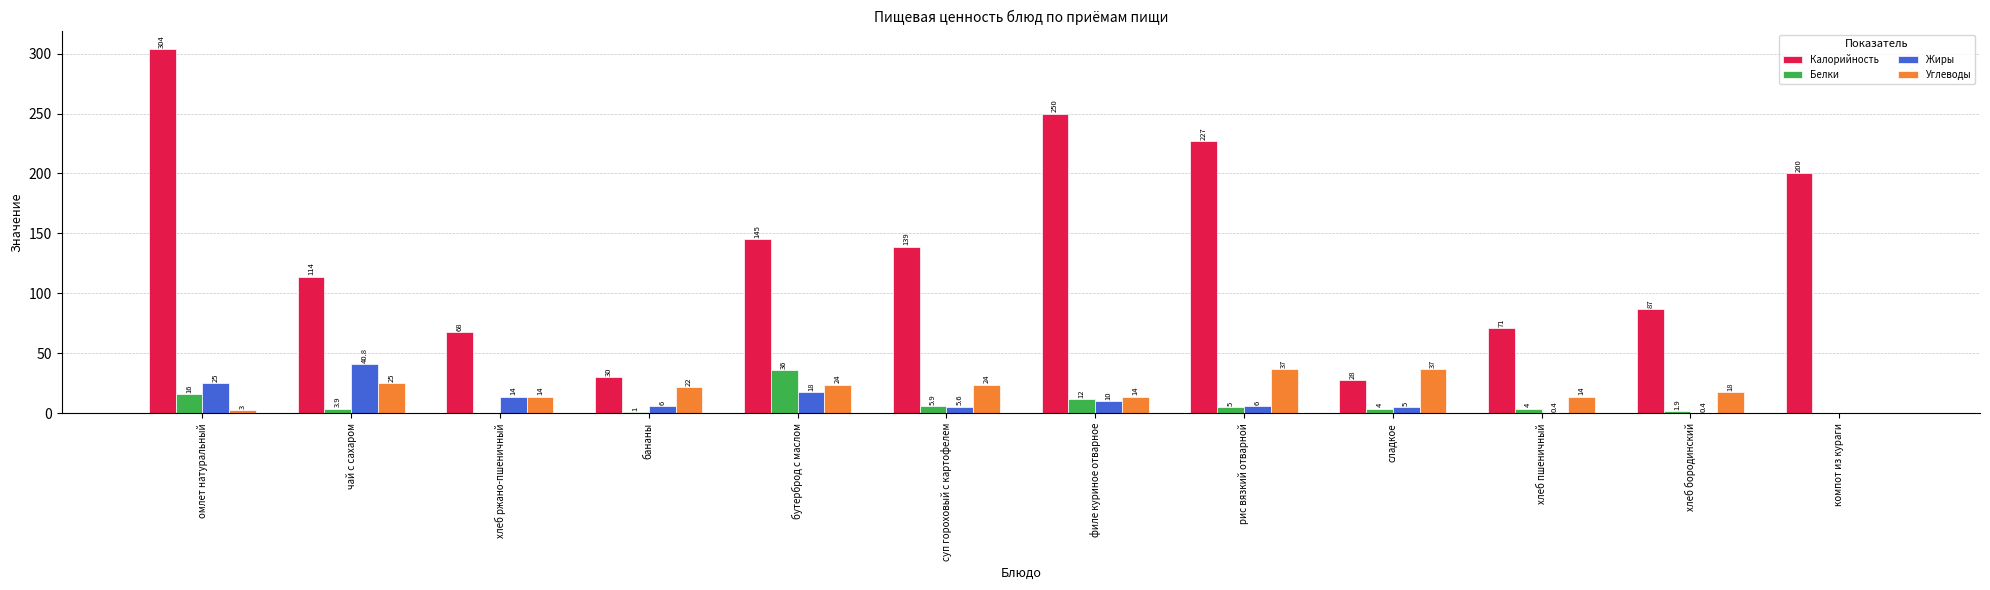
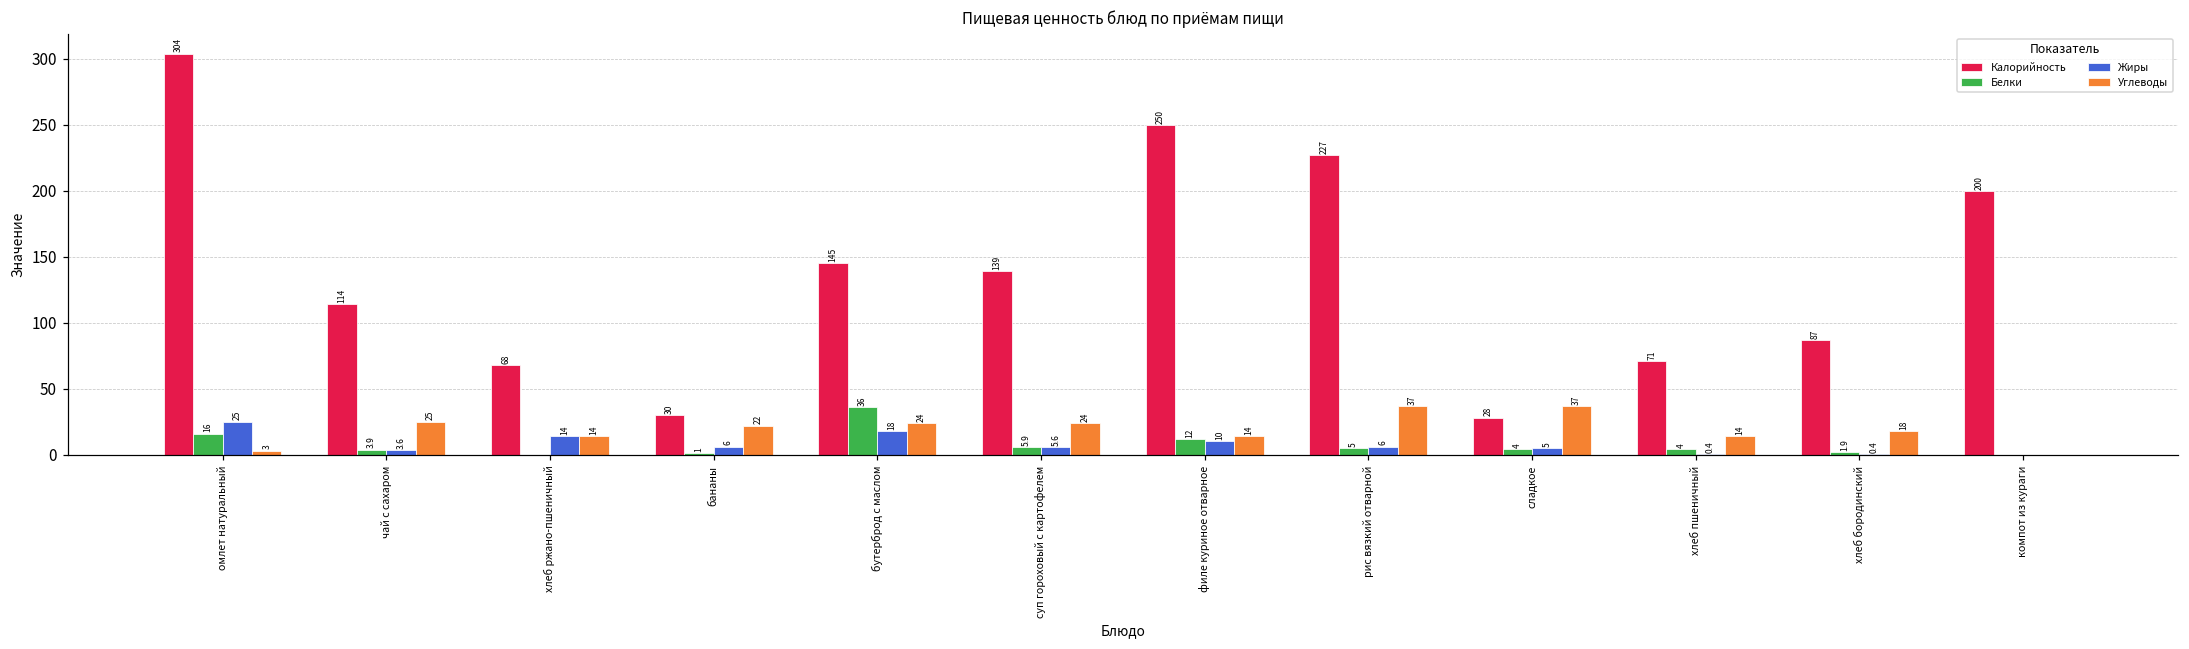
Жиры, чай с сахаром: 40.8 -> 3.6
